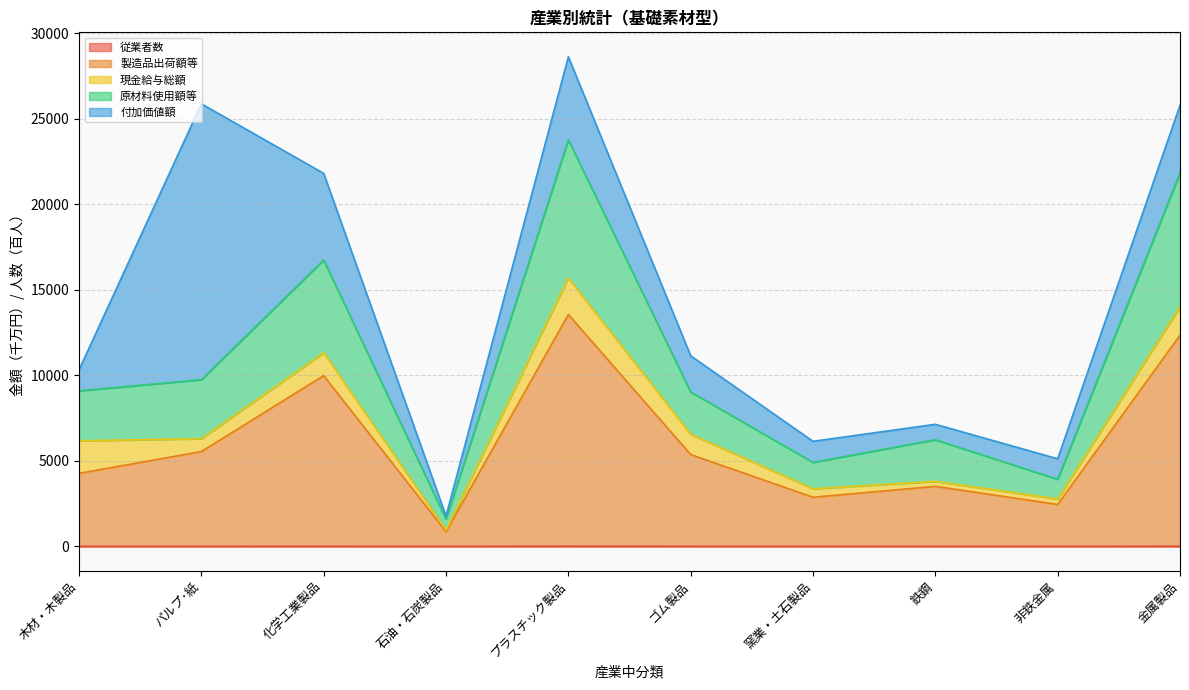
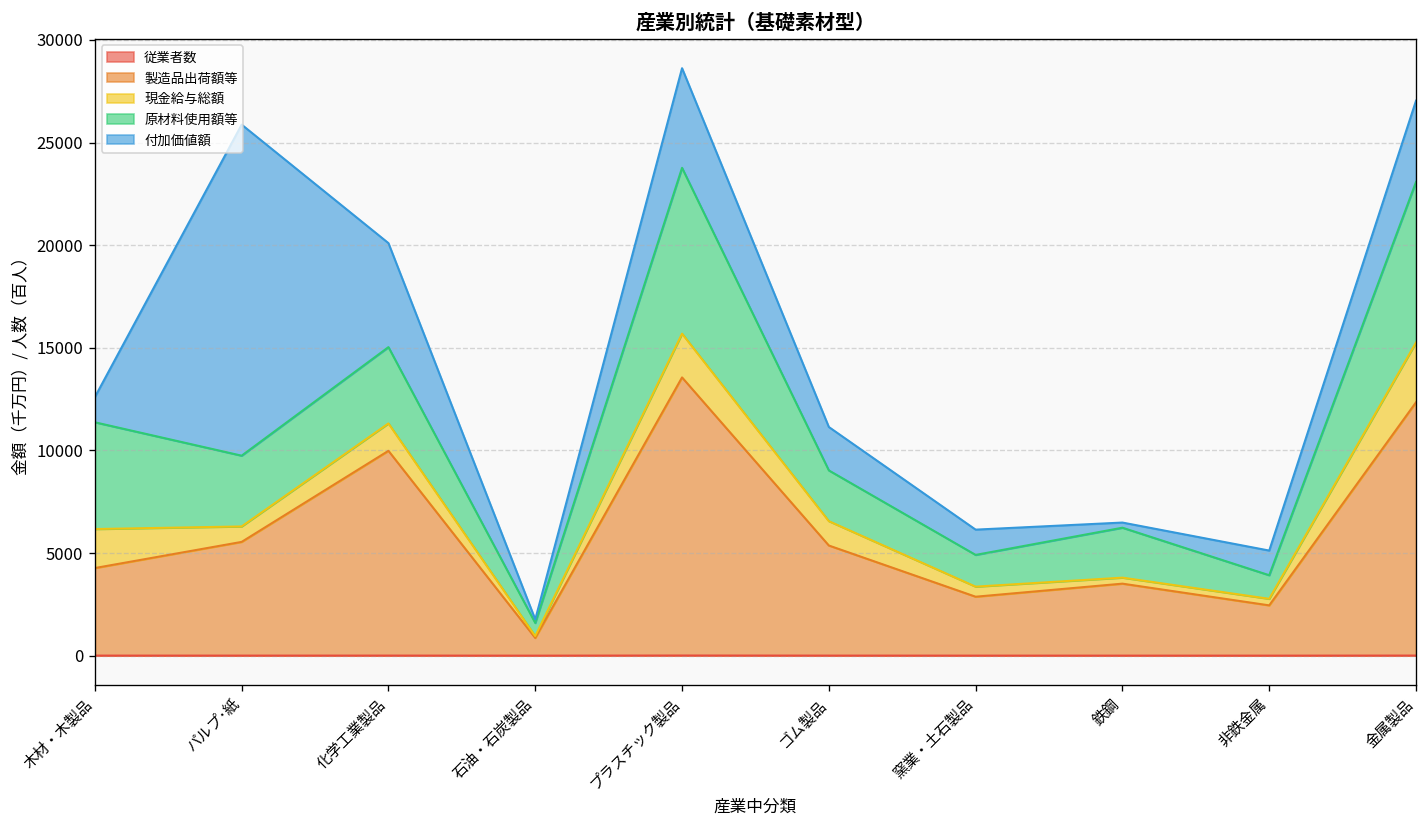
原材料使用額等, 木材・木製品: 2900 -> 5200
原材料使用額等, 化学工業製品: 5400 -> 3700
付加価値額, 鉄鋼: 900 -> 300
現金給与総額, 金属製品: 1700 -> 2900
